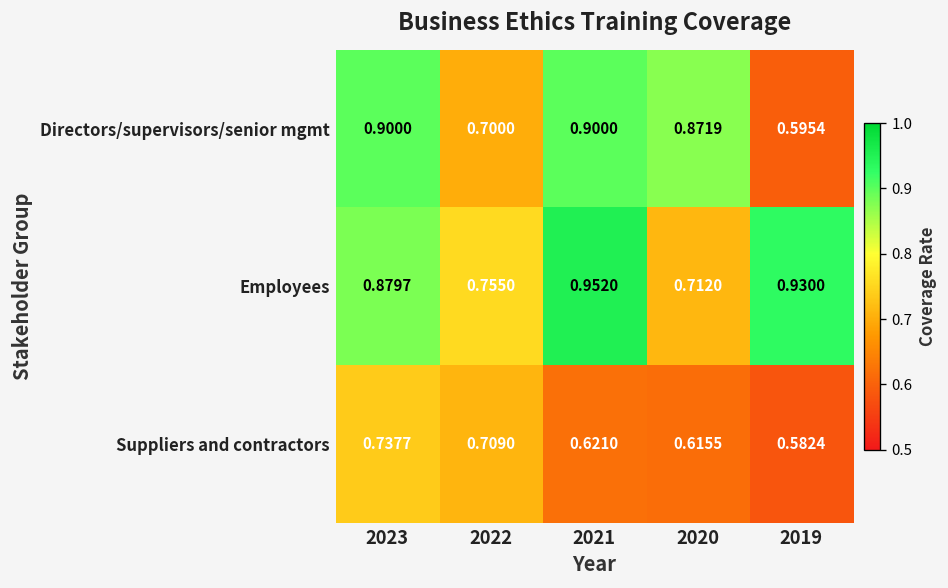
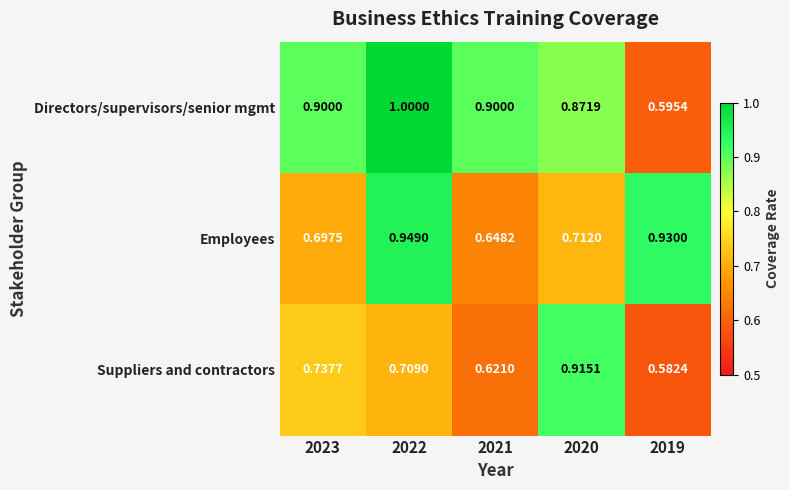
Directors/supervisors/senior mgmt, 2022: 0.7000 -> 1.0000
Employees, 2023: 0.8797 -> 0.6975
Employees, 2022: 0.7550 -> 0.9490
Employees, 2021: 0.9520 -> 0.6482
Suppliers and contractors, 2020: 0.6155 -> 0.9151
